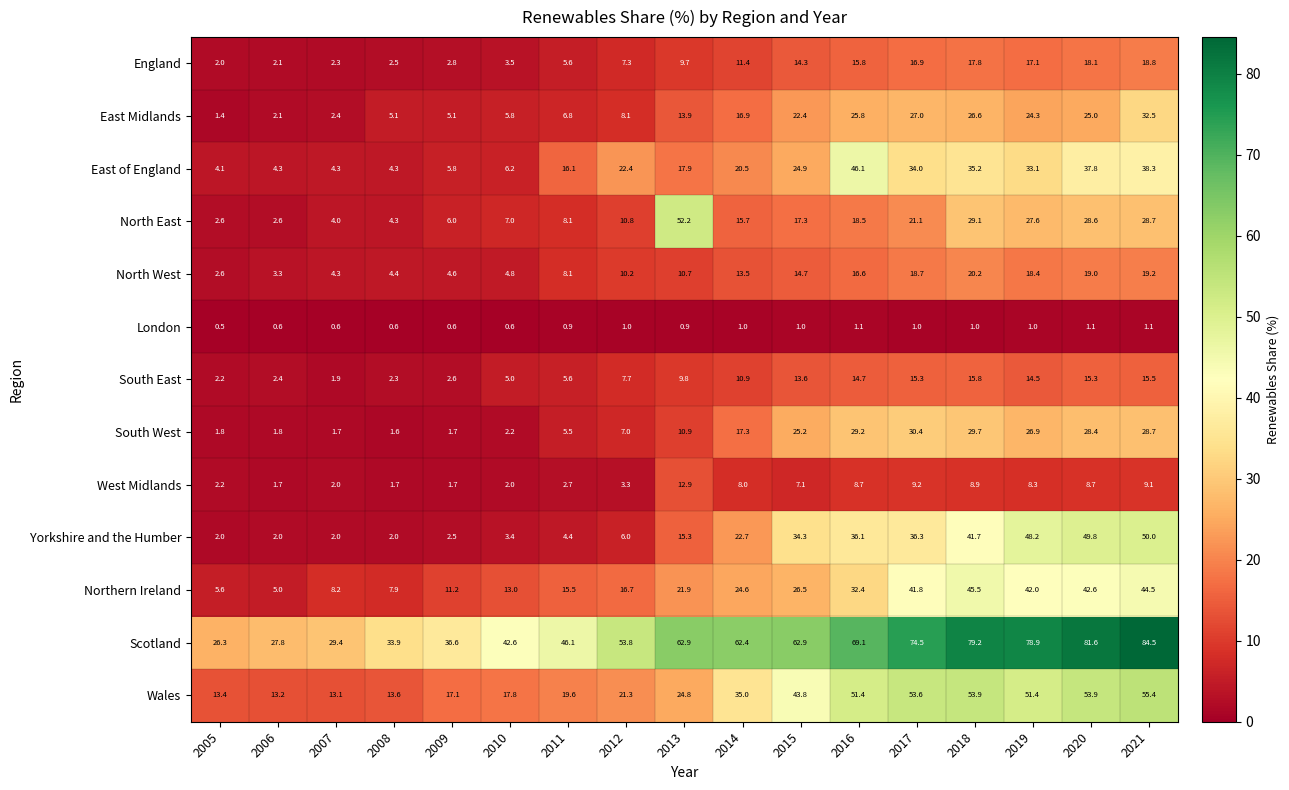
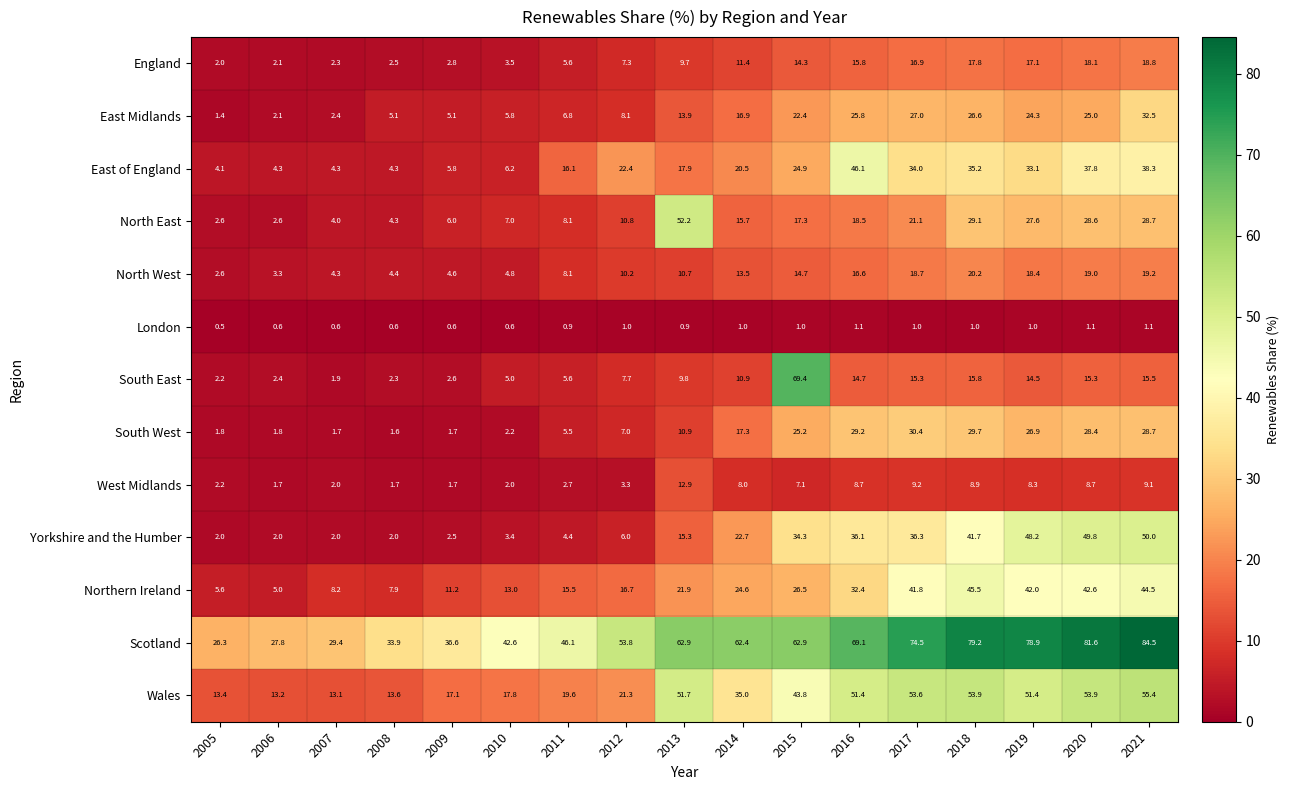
South East, 2015: 13.6 -> 69.4
Wales, 2013: 24.8 -> 51.7
